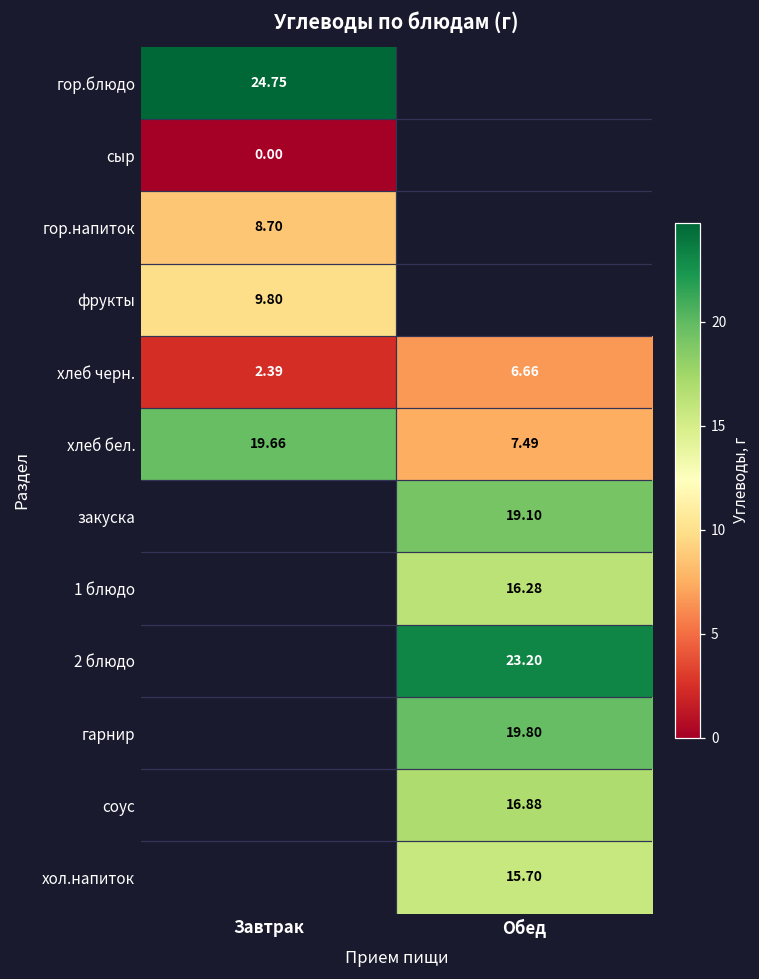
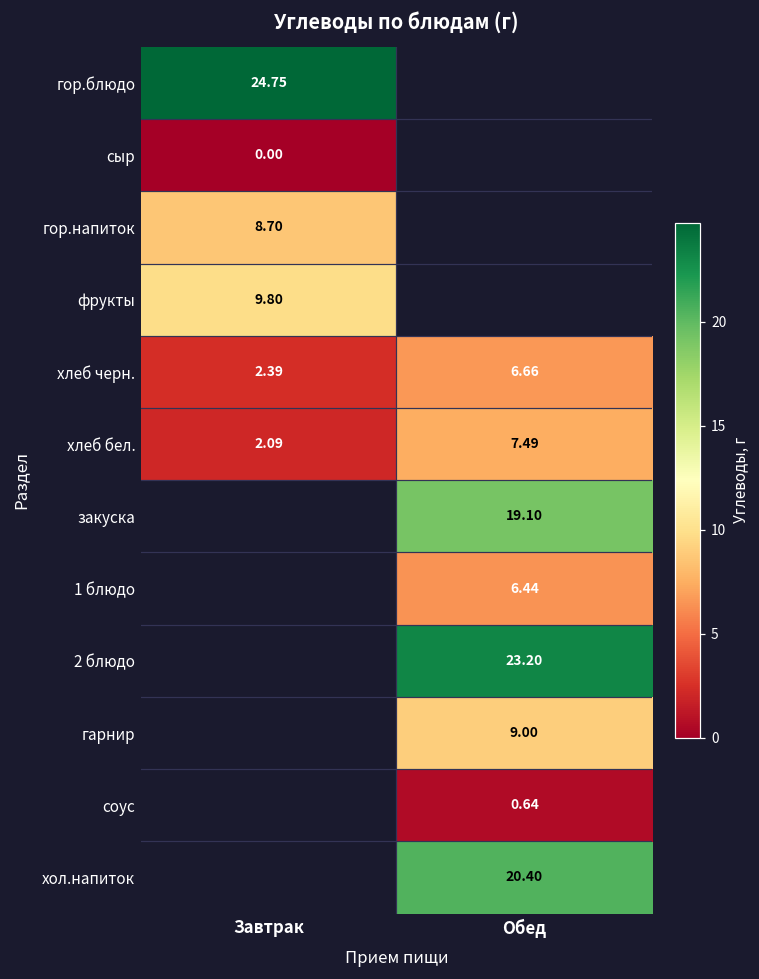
хлеб бел., Завтрак: 19.66 -> 2.09
1 блюдо, Обед: 16.28 -> 6.44
гарнир, Обед: 19.80 -> 9.00
соус, Обед: 16.88 -> 0.64
хол.напиток, Обед: 15.70 -> 20.40
